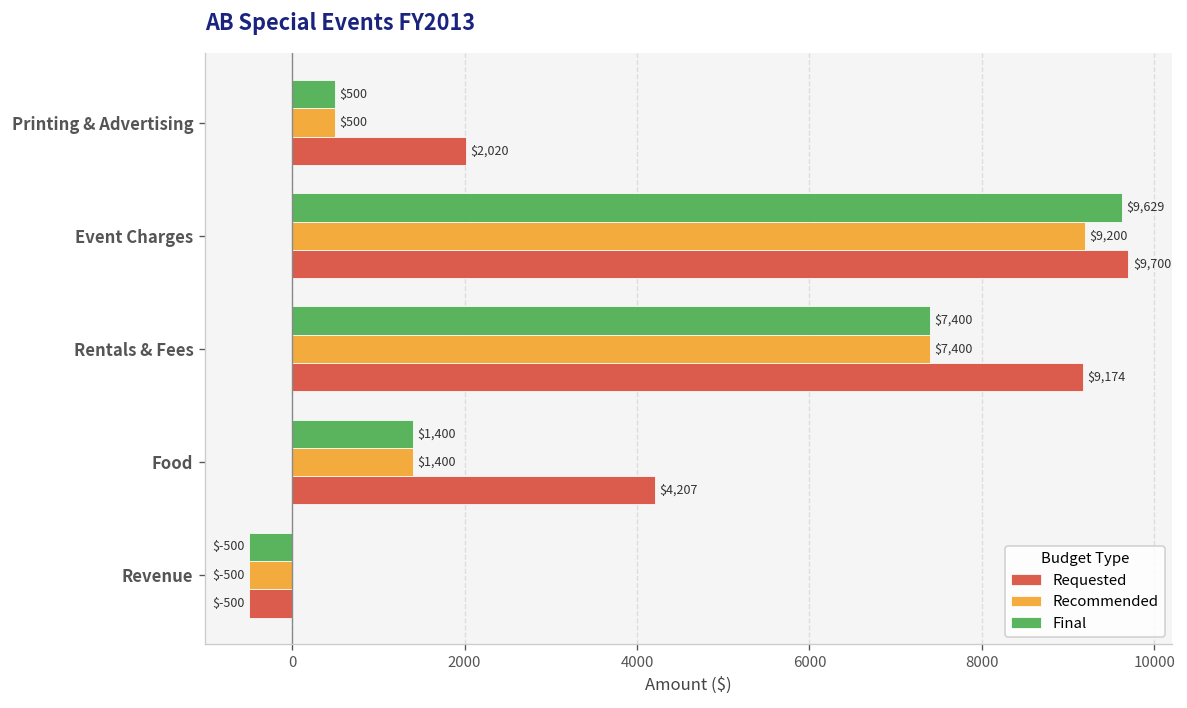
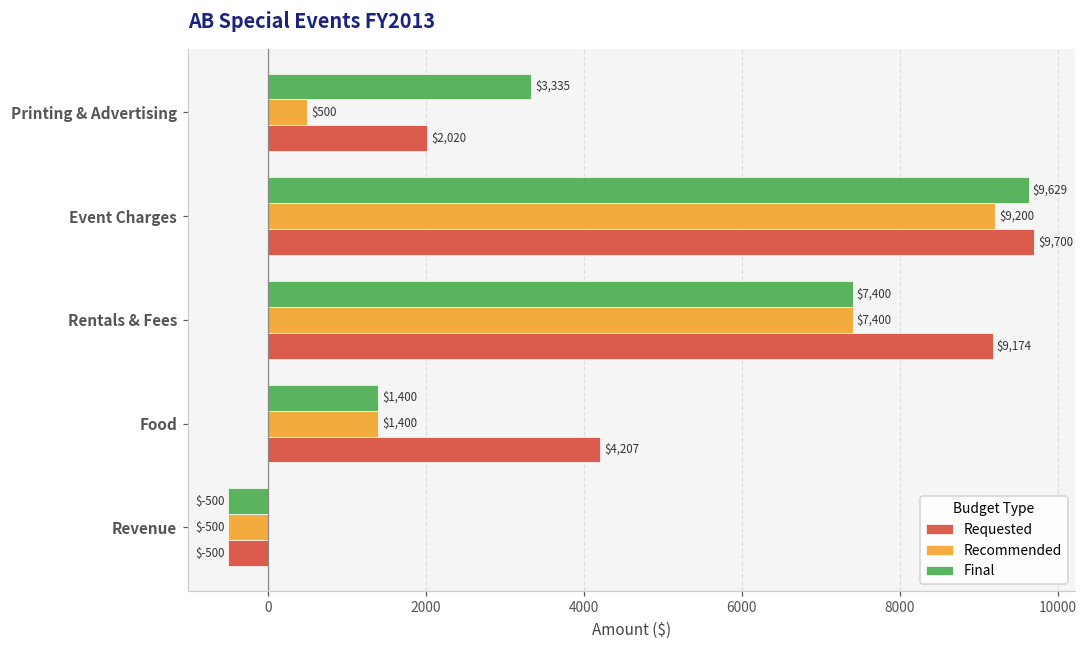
Final, Printing & Advertising: $500 -> $3,335
